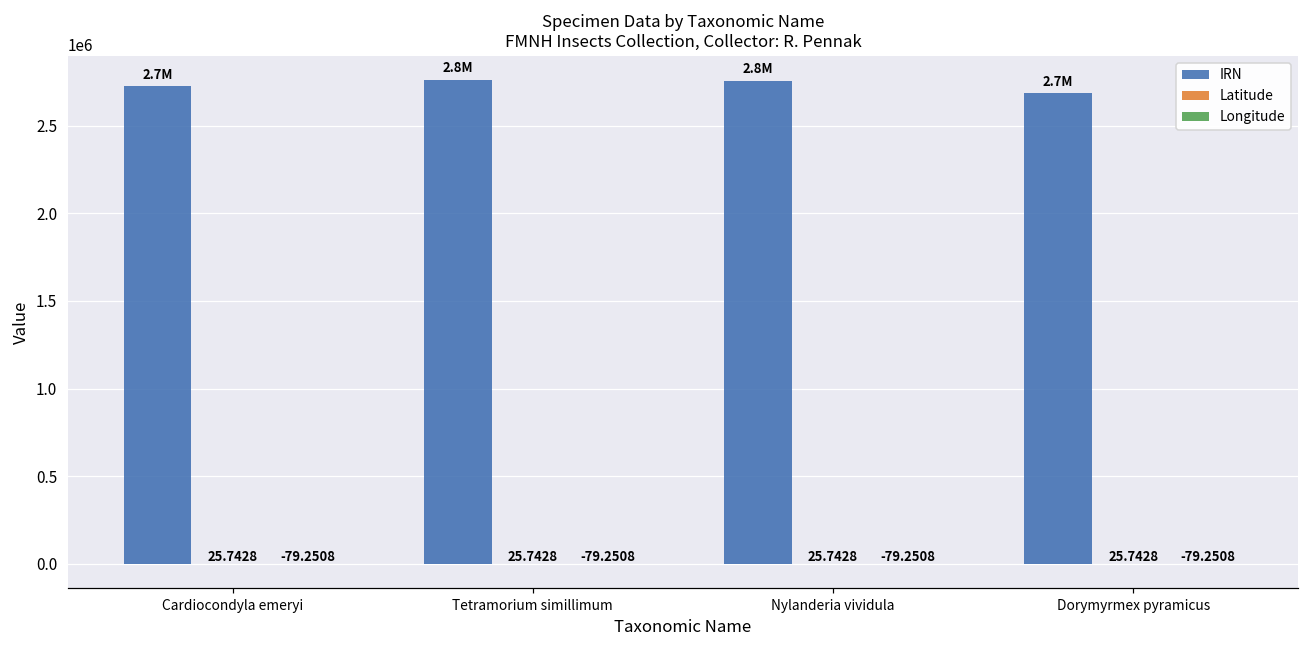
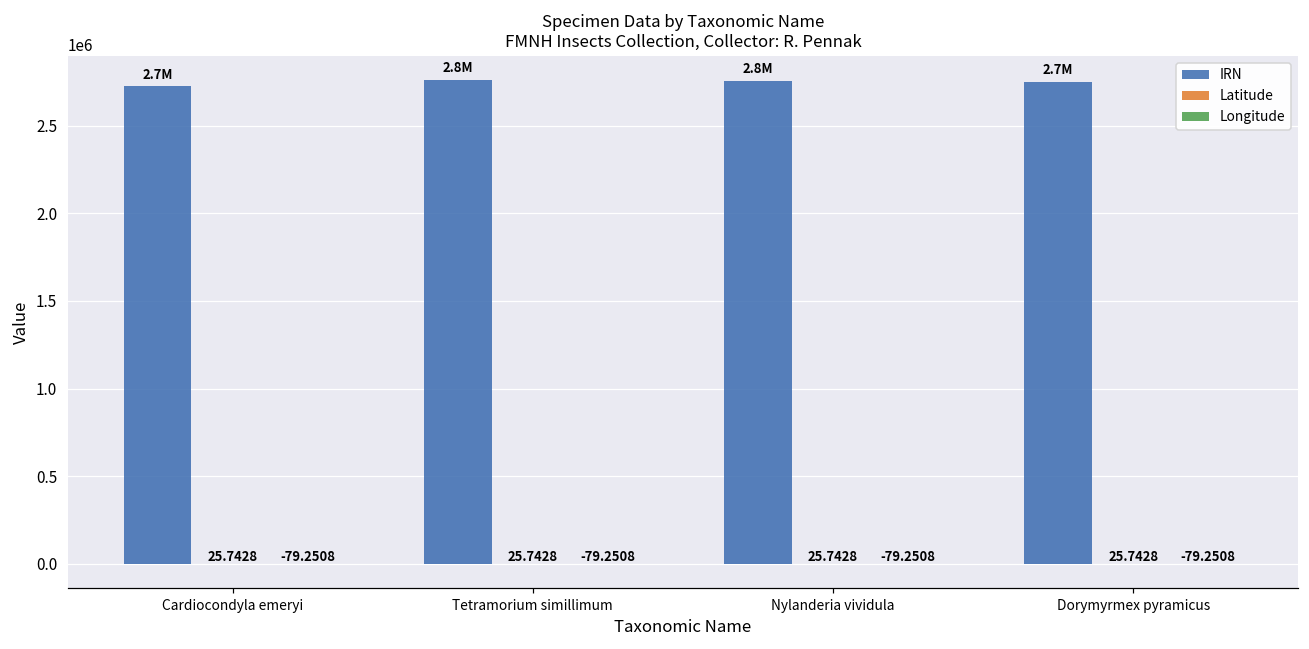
IRN, Dorymyrmex pyramicus: 2680000 -> 2750000
